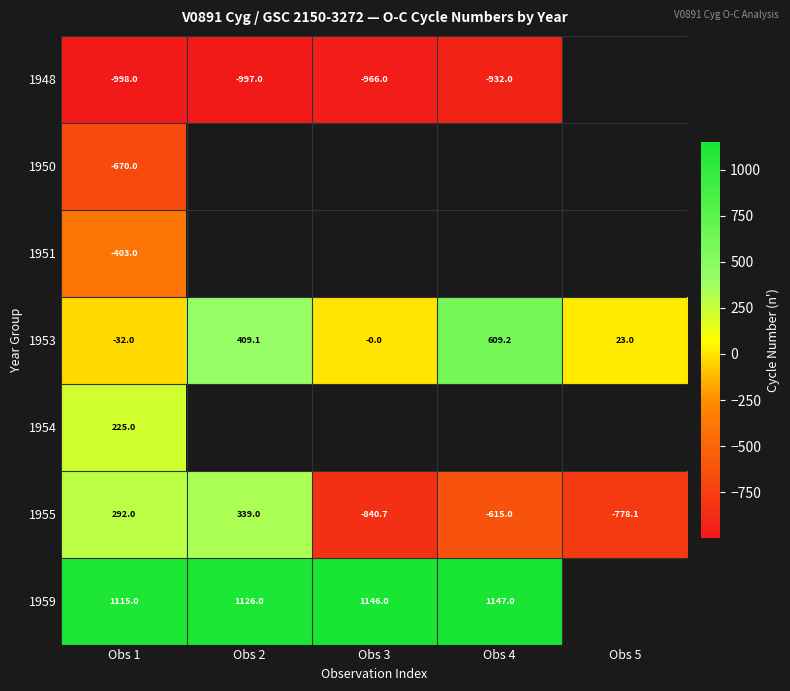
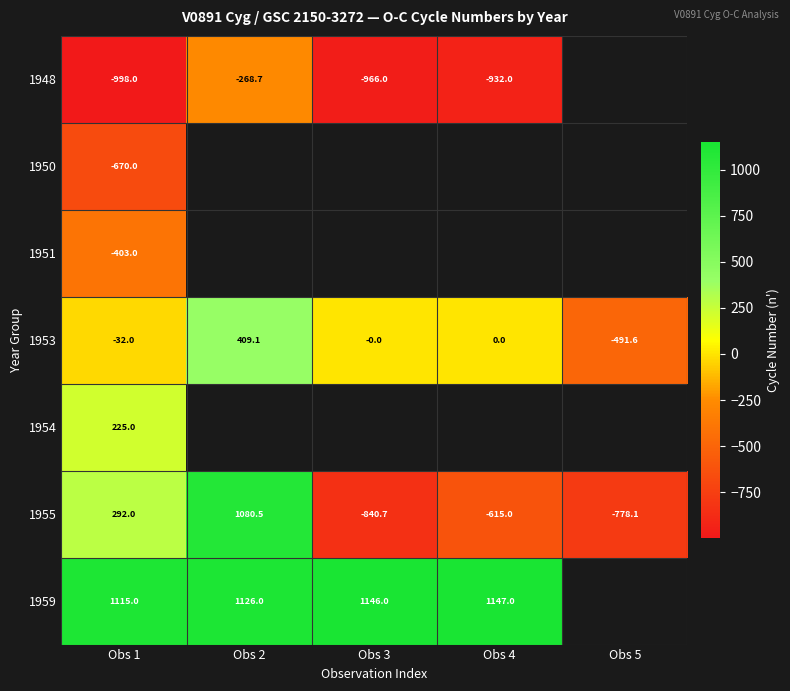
1948, Obs 2: -997.0 -> -268.7
1953, Obs 4: 609.2 -> 0.0
1953, Obs 5: 23.0 -> -491.6
1955, Obs 2: 339.0 -> 1080.5
